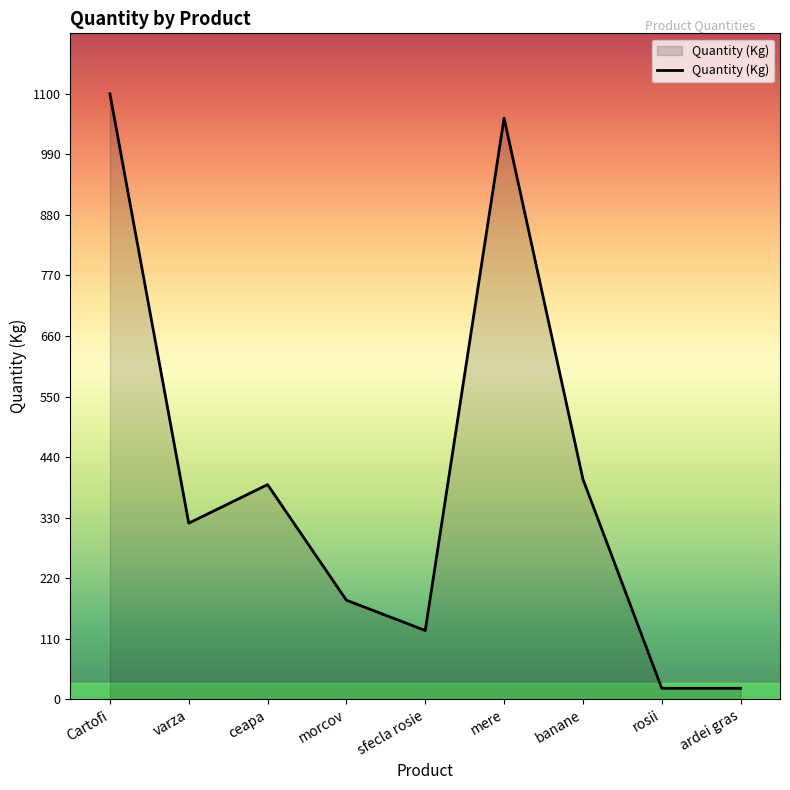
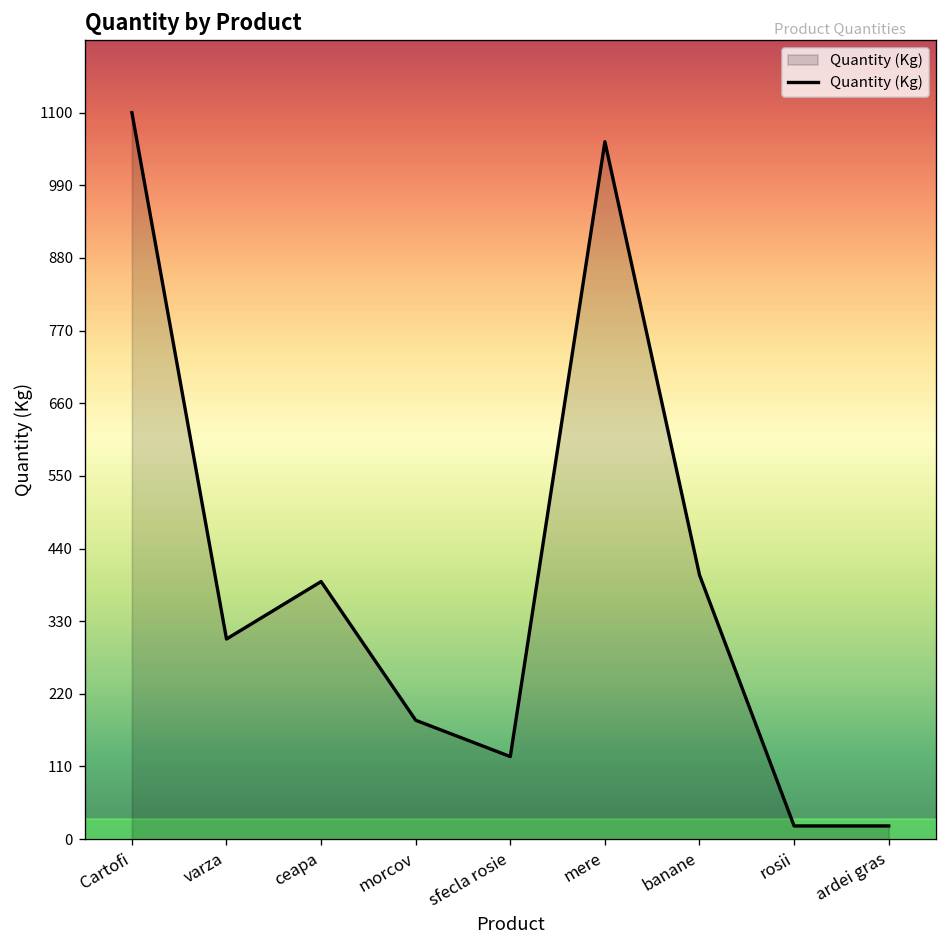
varza: 320 -> 300
